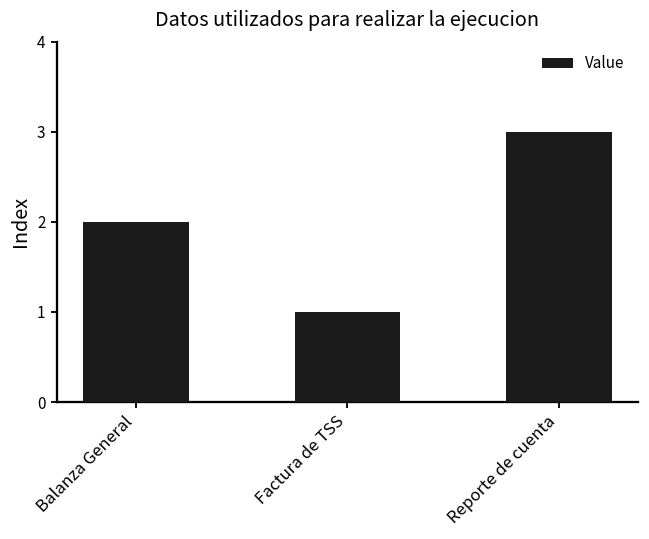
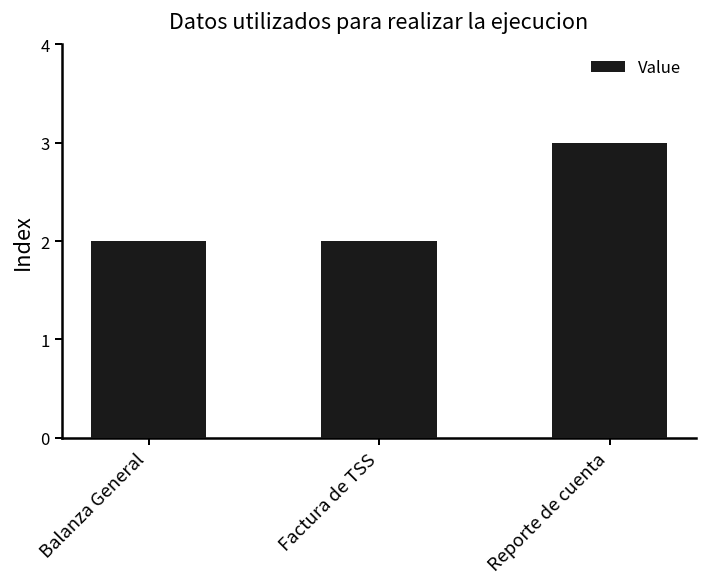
Factura de TSS: 1 -> 2
